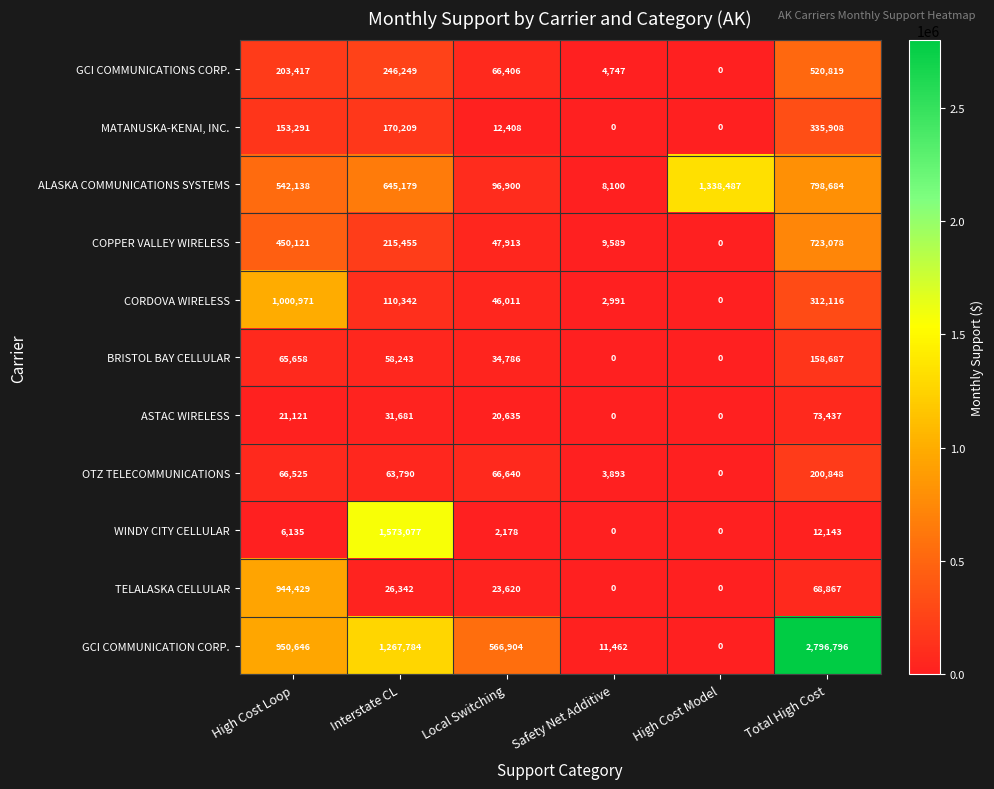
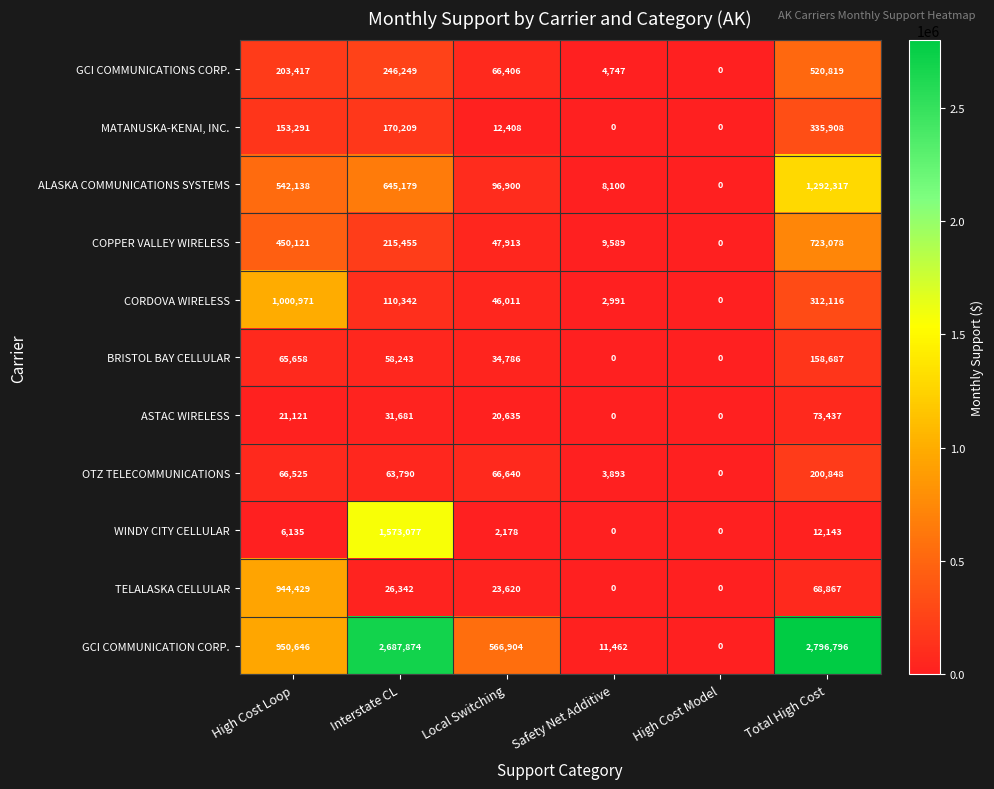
ALASKA COMMUNICATIONS SYSTEMS, High Cost Model: 1,338,487 -> 0
ALASKA COMMUNICATIONS SYSTEMS, Total High Cost: 798,684 -> 1,292,317
GCI COMMUNICATION CORP., Interstate CL: 1,267,784 -> 2,687,874
